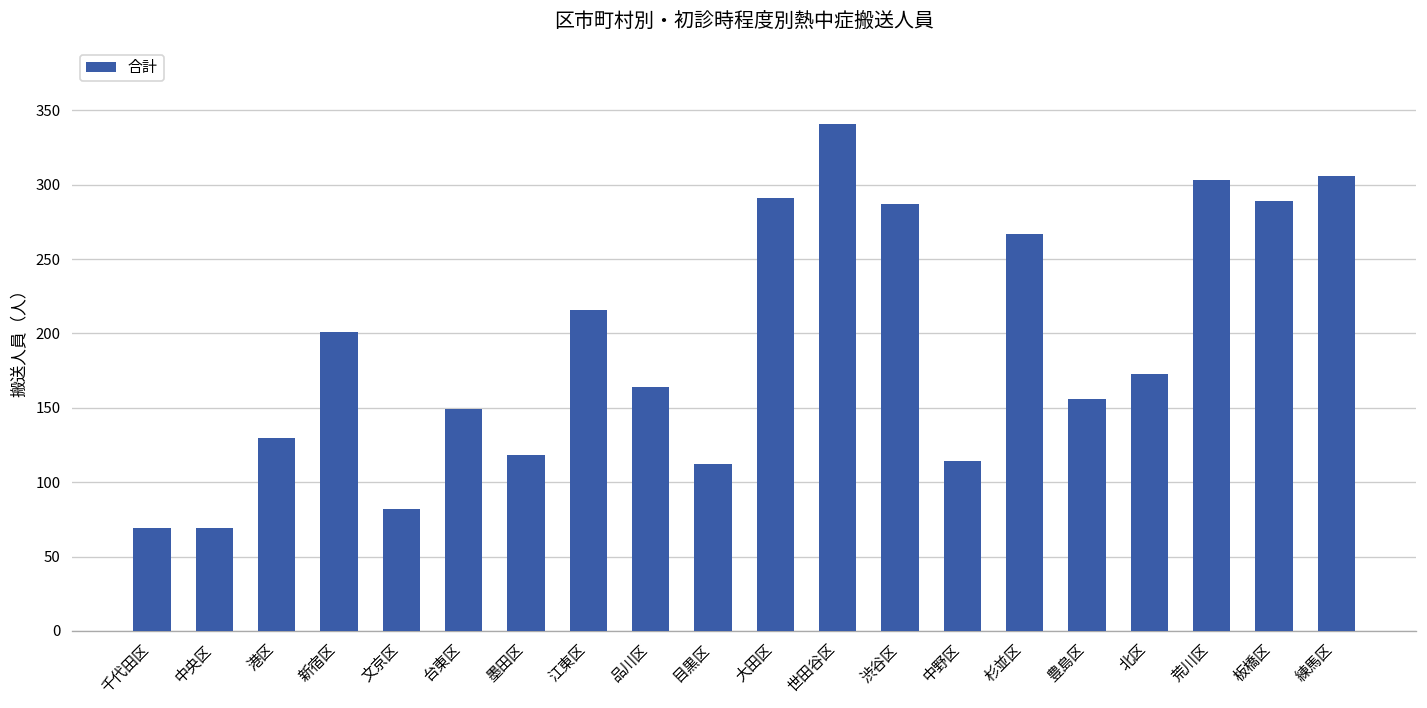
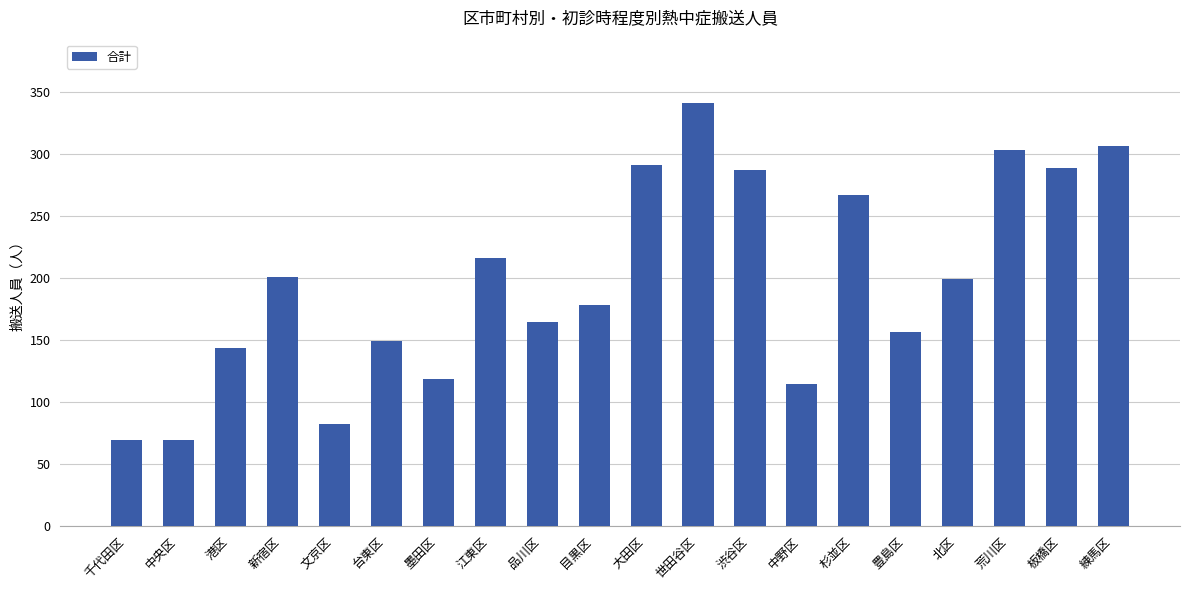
港区: 130 -> 143
目黒区: 112 -> 178
北区: 173 -> 199
